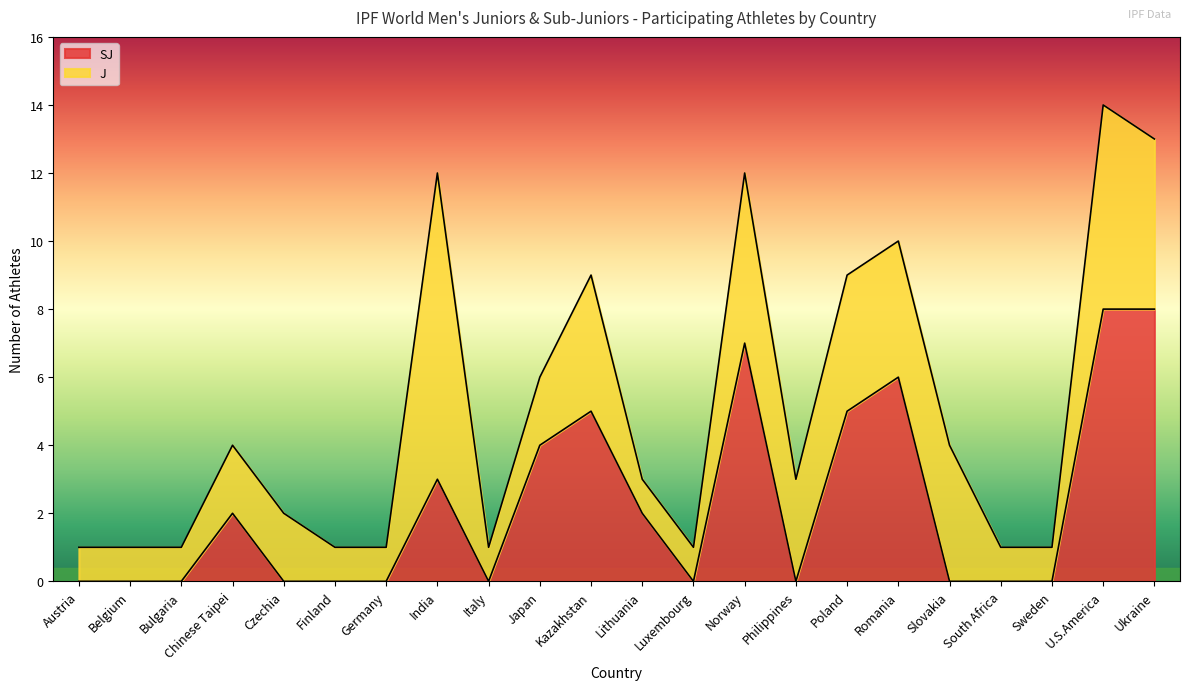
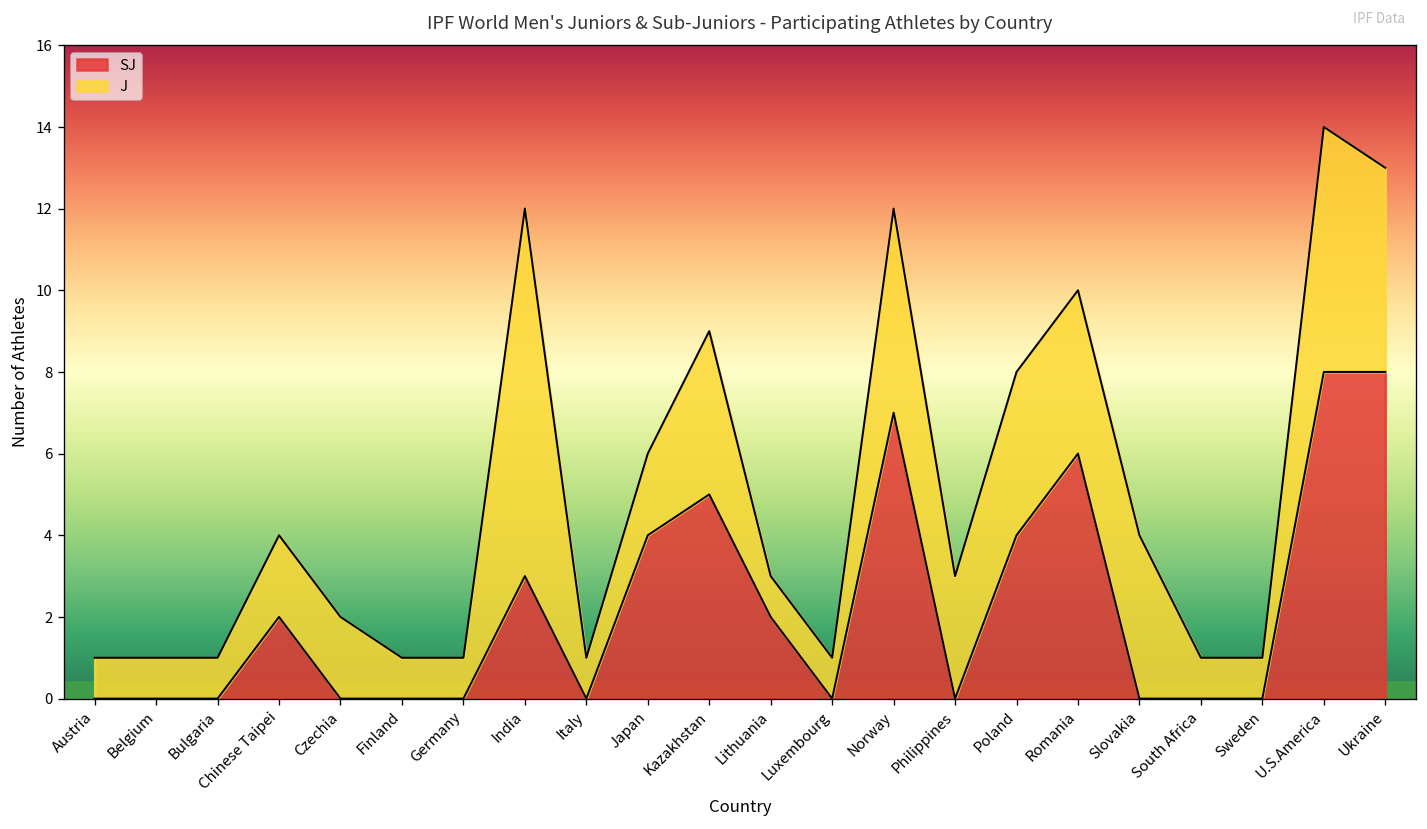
SJ, Poland: 5 -> 4
